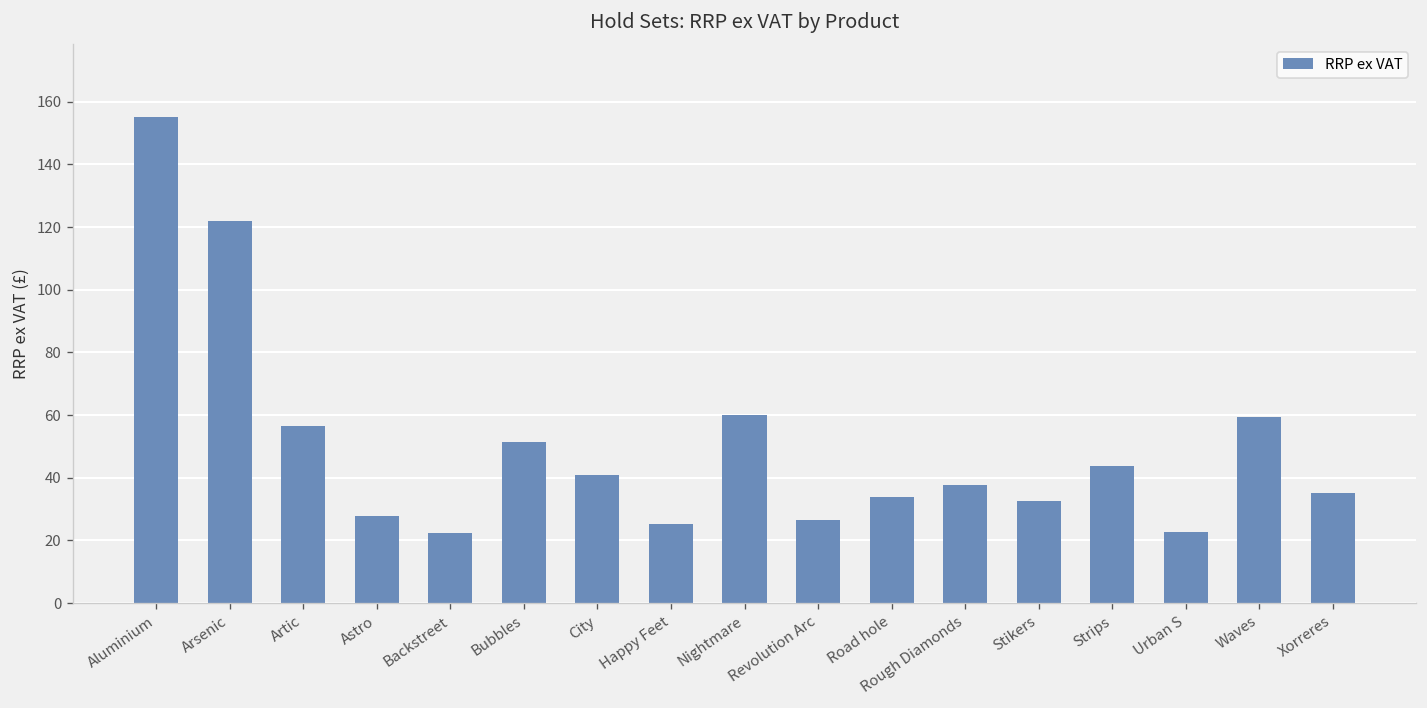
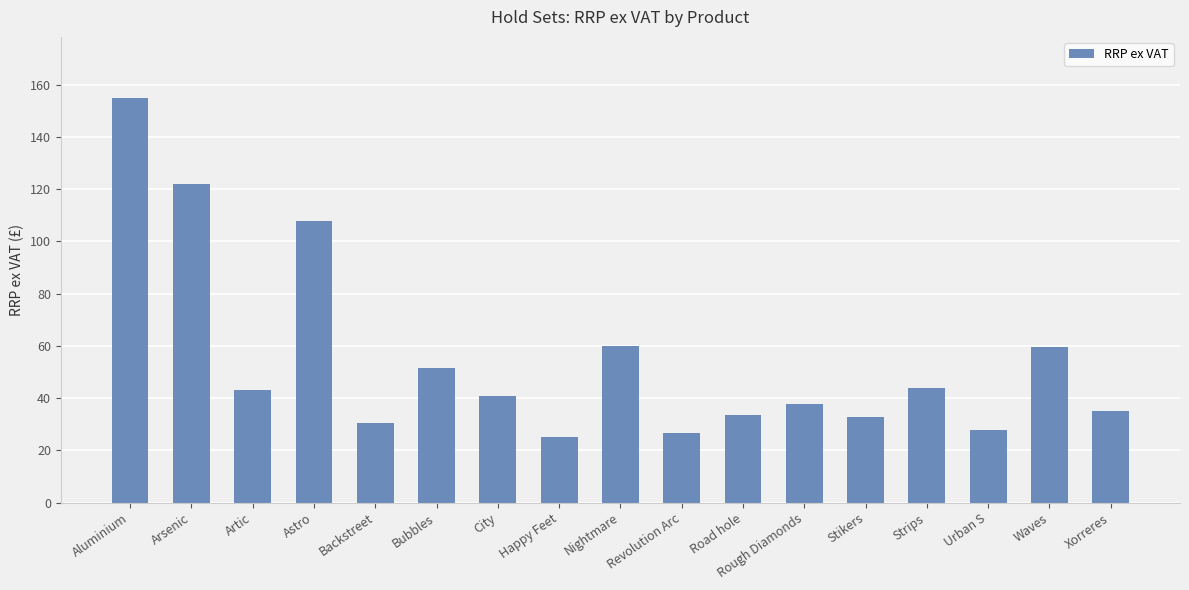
Artic: 56 -> 43
Astro: 28 -> 108
Backstreet: 22 -> 31
Urban S: 23 -> 28
